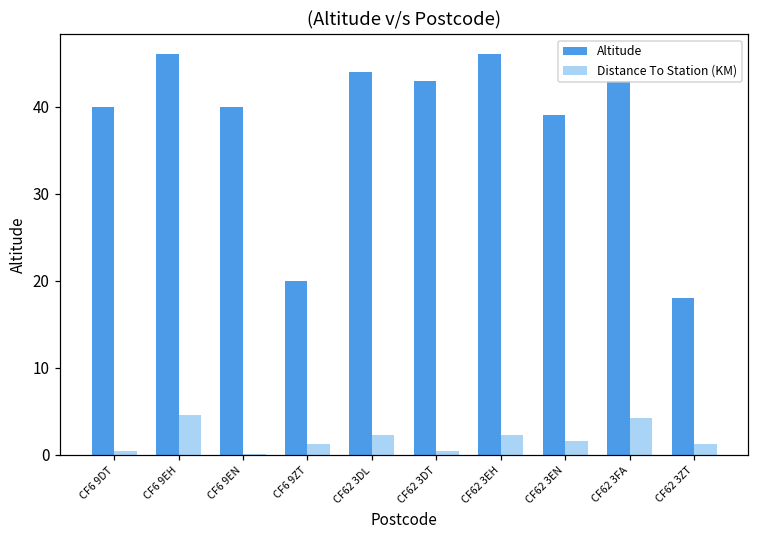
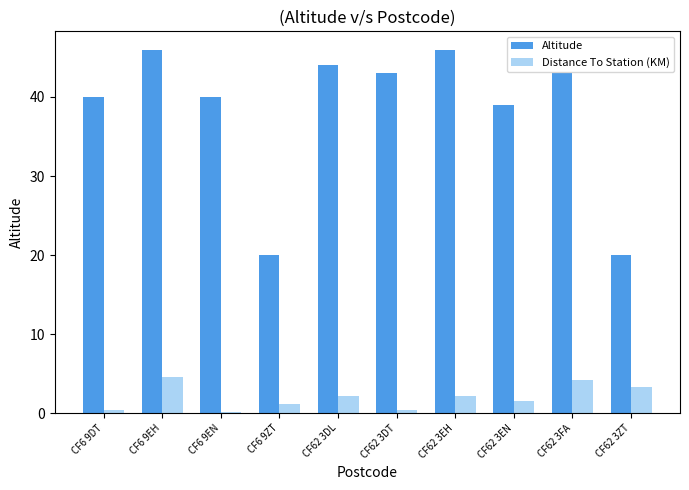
Altitude, CF62 3ZT: 18 -> 20
Distance To Station (KM), CF62 3ZT: 1 -> 3
